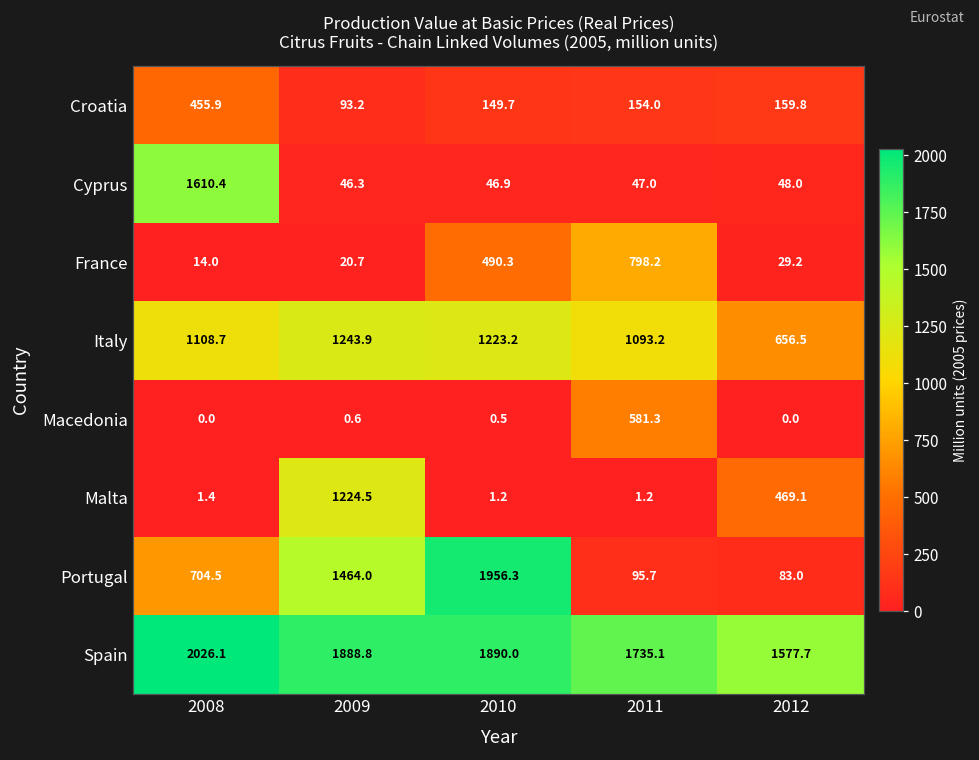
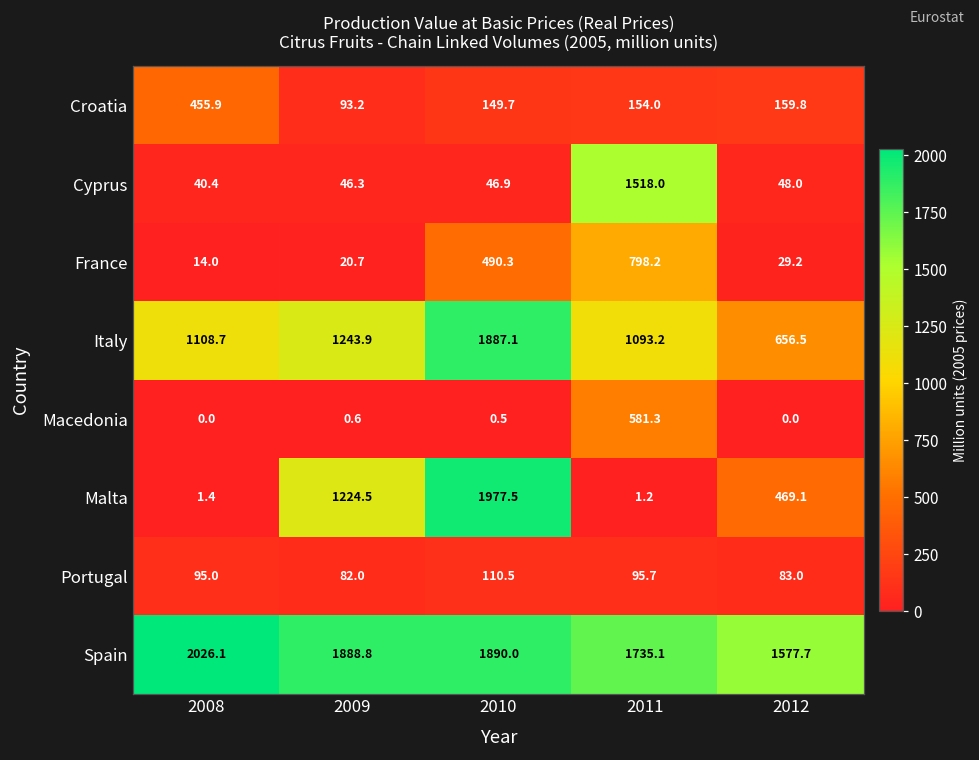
Cyprus, 2008: 1610.4 -> 40.4
Cyprus, 2011: 47.0 -> 1518.0
Italy, 2010: 1223.2 -> 1887.1
Malta, 2010: 1.2 -> 1977.5
Portugal, 2008: 704.5 -> 95.0
Portugal, 2009: 1464.0 -> 82.0
Portugal, 2010: 1956.3 -> 110.5
